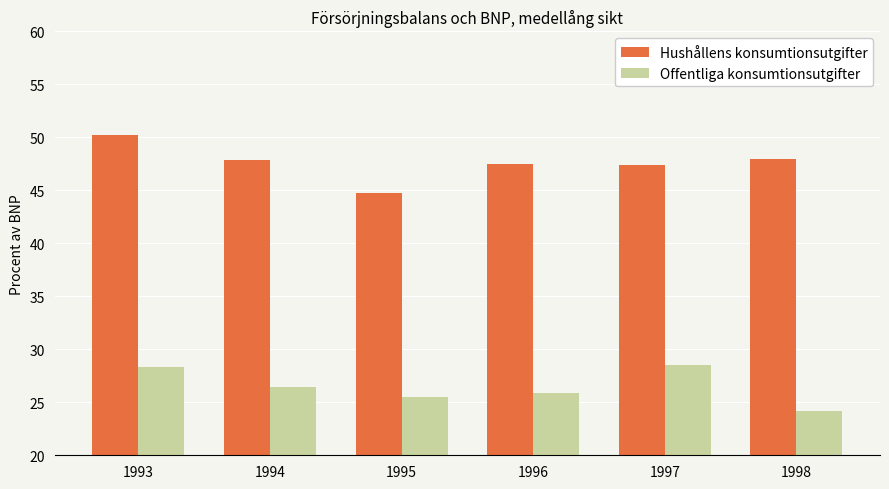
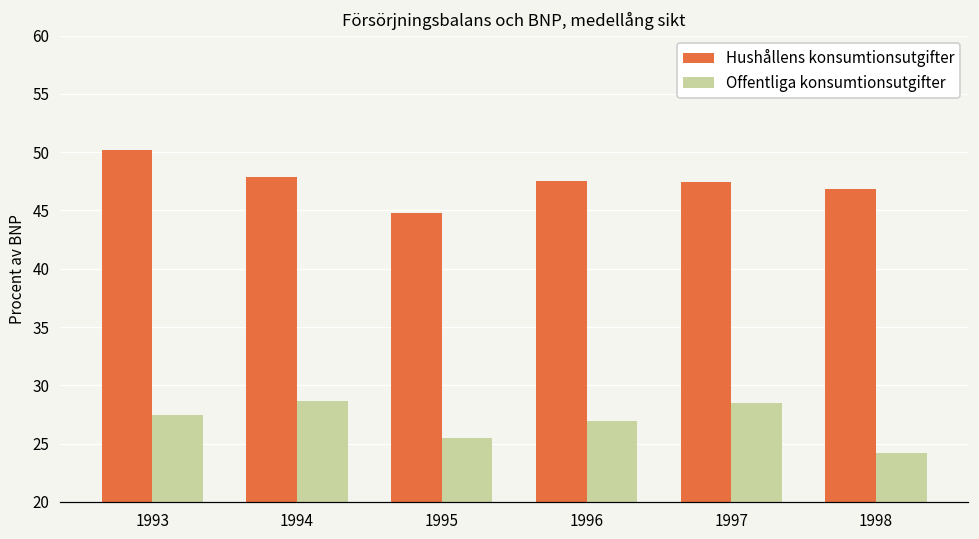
Offentliga konsumtionsutgifter, 1993: 28.3 -> 27.5
Offentliga konsumtionsutgifter, 1994: 26.5 -> 28.6
Offentliga konsumtionsutgifter, 1996: 25.9 -> 27.0
Hushållens konsumtionsutgifter, 1998: 48.0 -> 46.9
